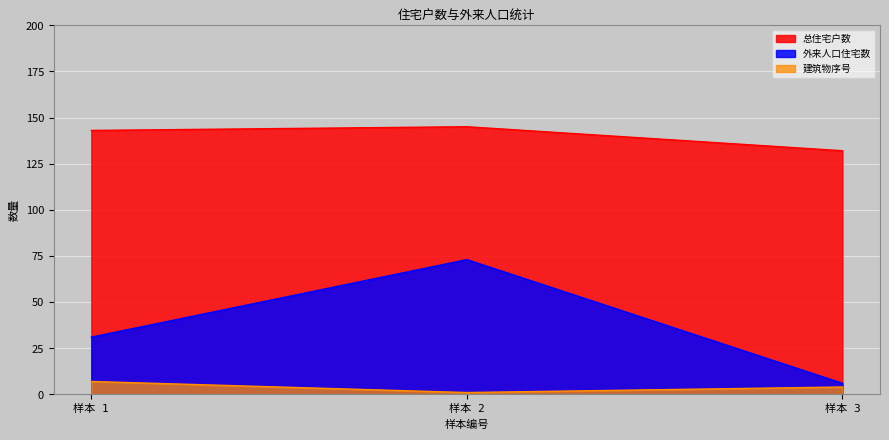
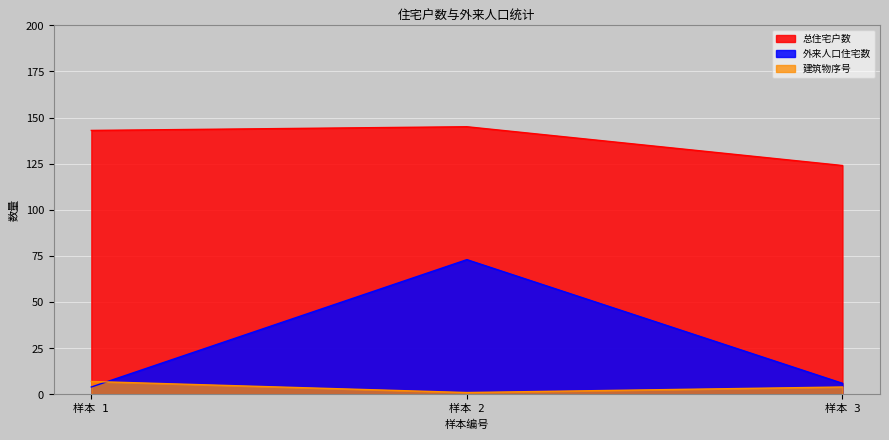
外来人口住宅数, 样本 1: 31 -> 4
总住宅户数, 样本 3: 132 -> 124
